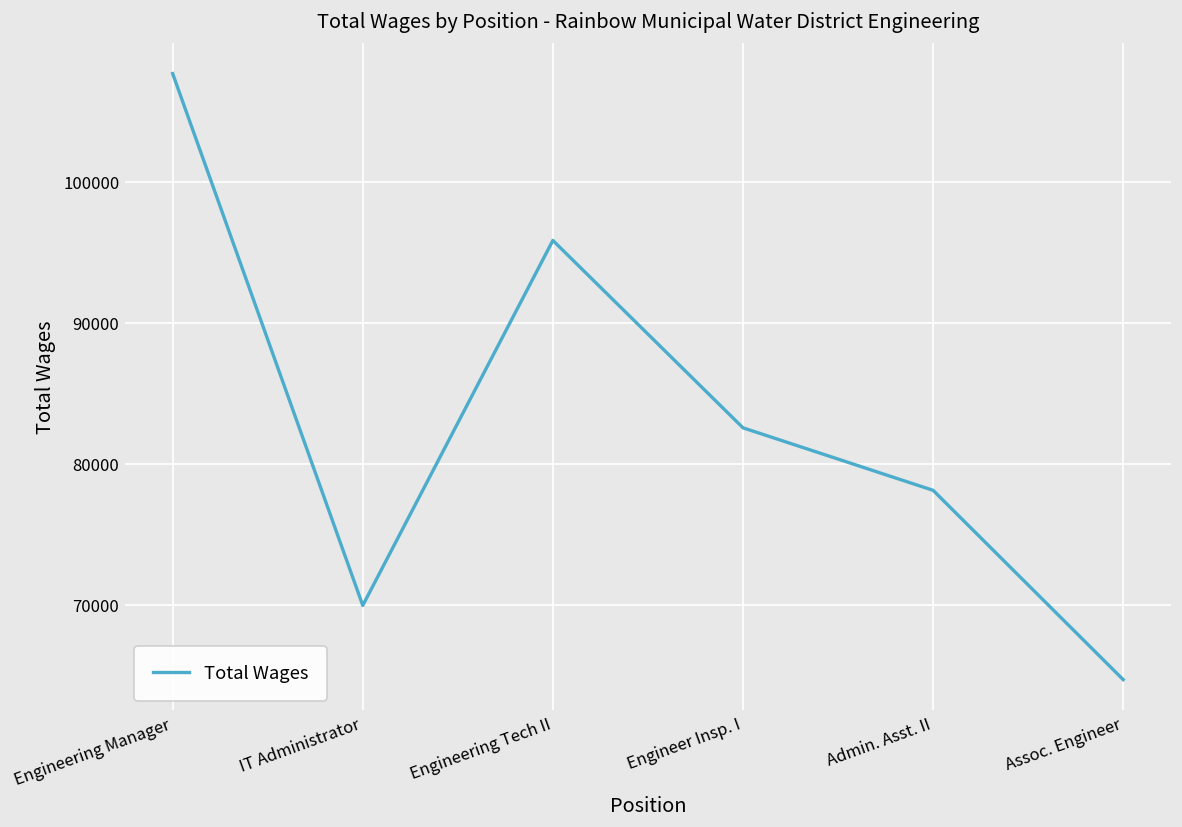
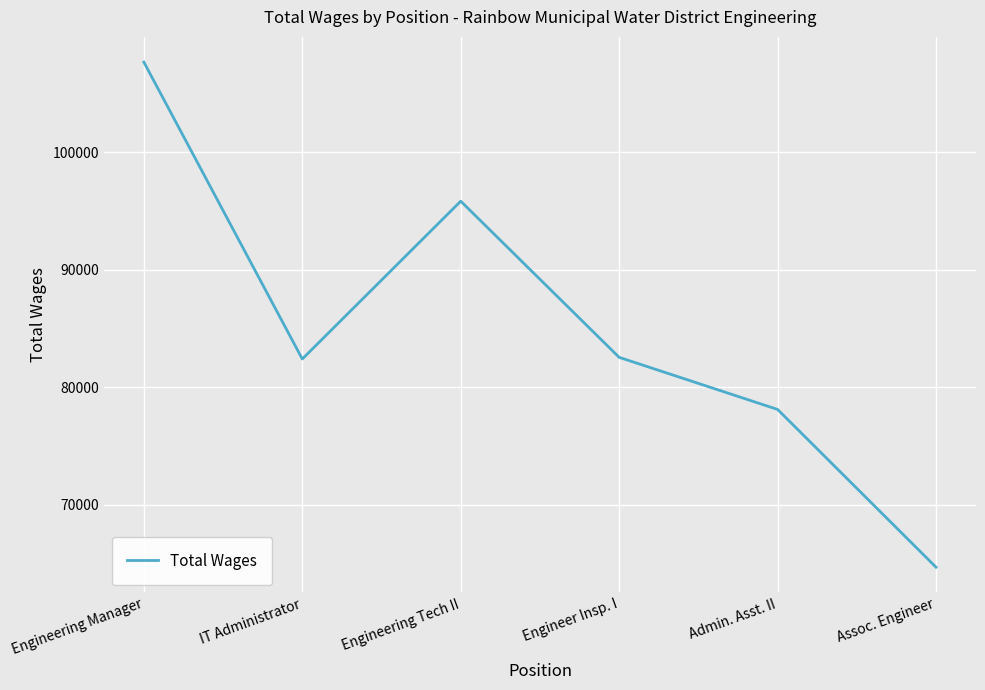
IT Administrator: 70000 -> 82400
